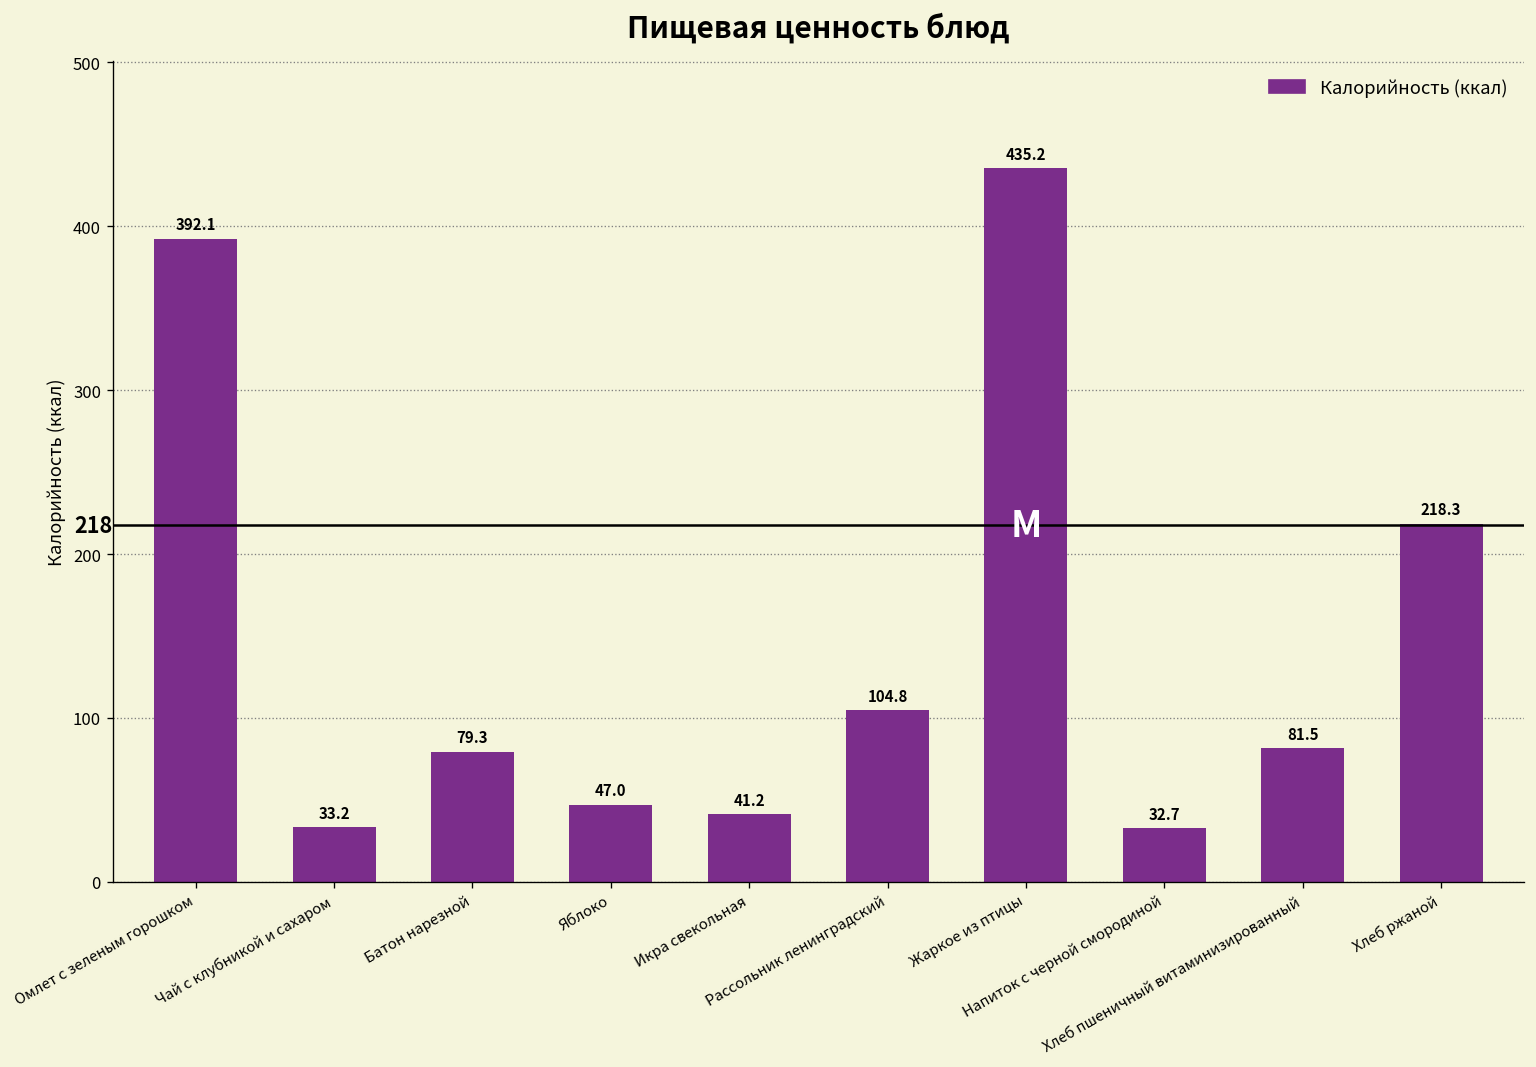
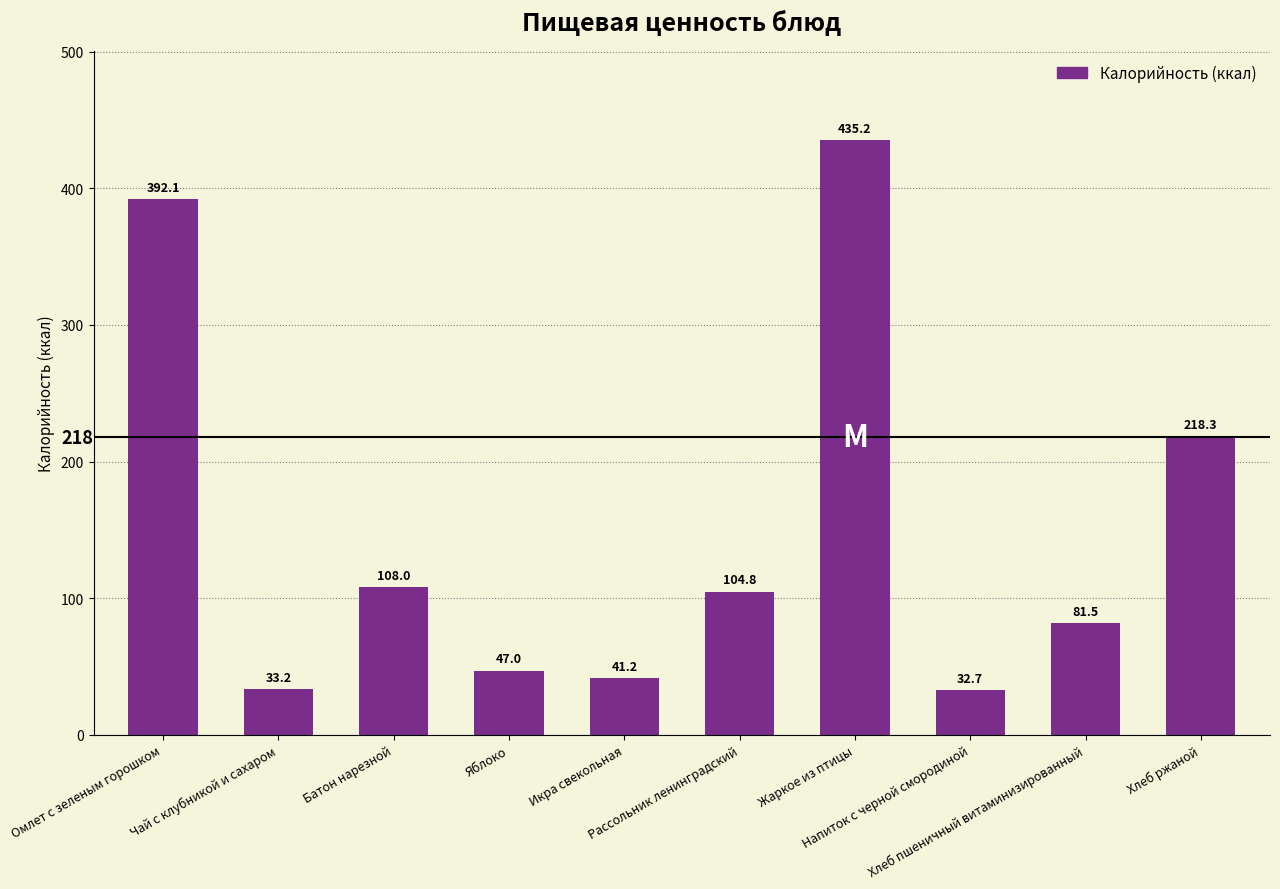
Батон нарезной: 79.3 -> 108.0
